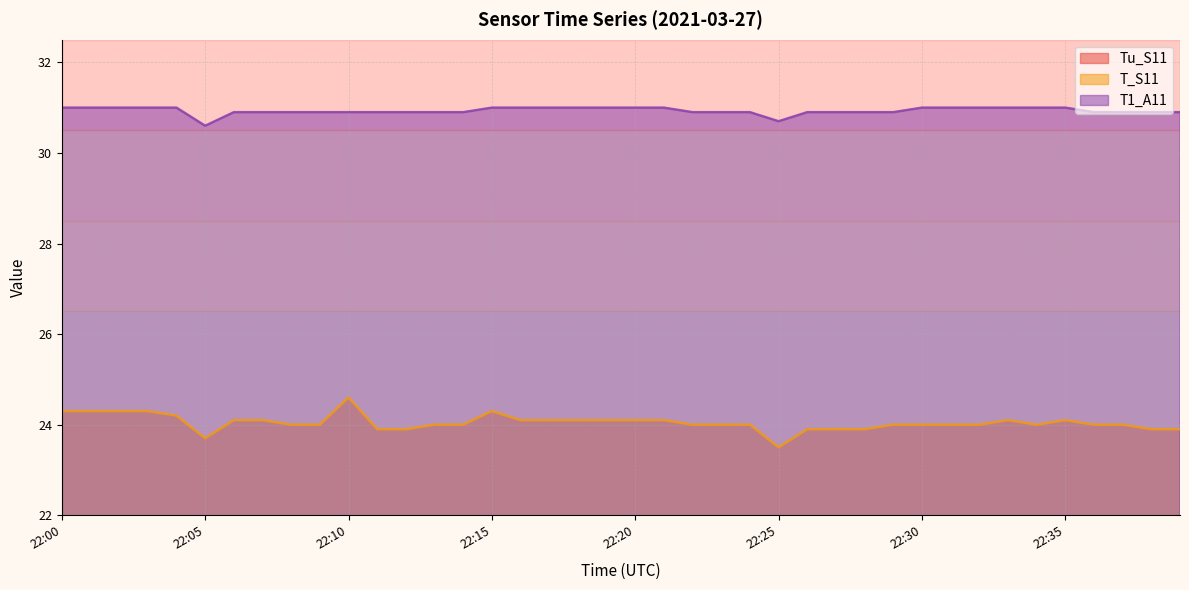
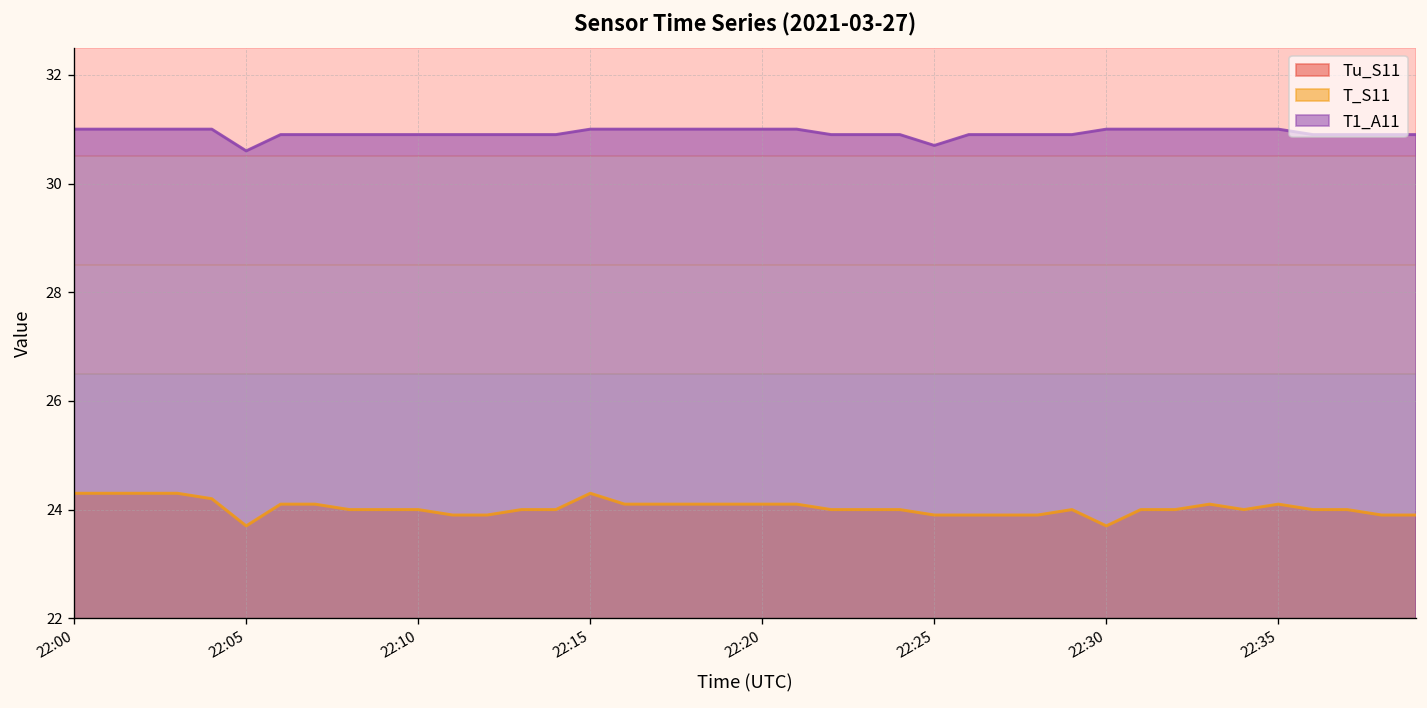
T_S11, 22:10: 24.6 -> 24.0
T_S11, 22:25: 23.5 -> 23.9
T_S11, 22:30: 24.0 -> 23.7
